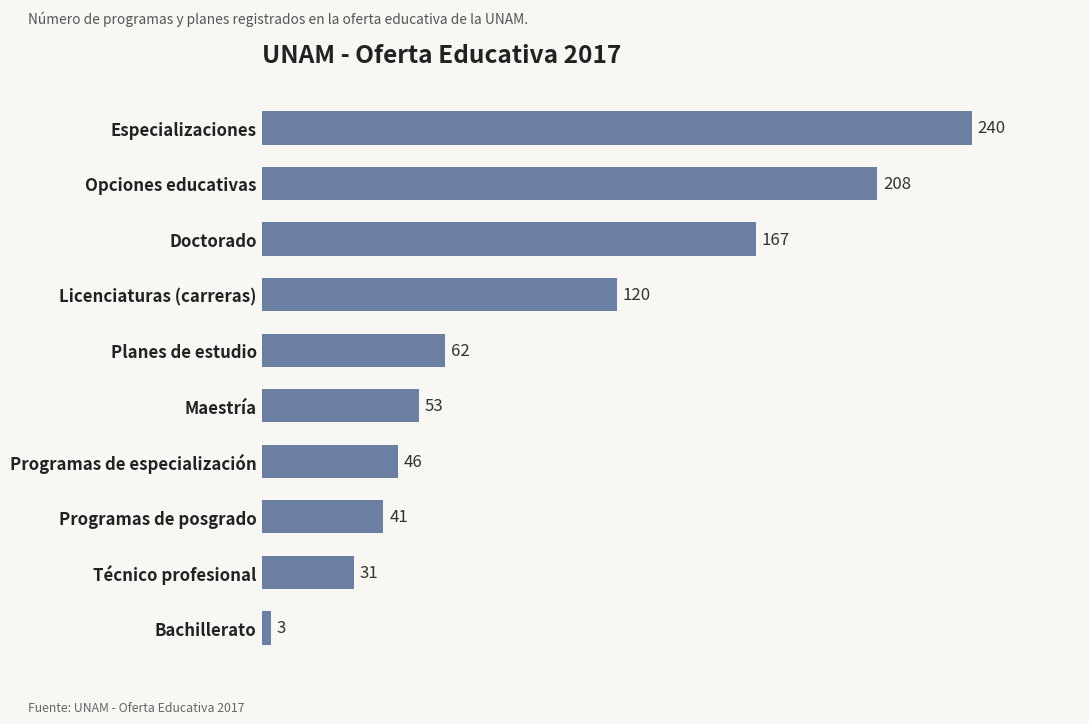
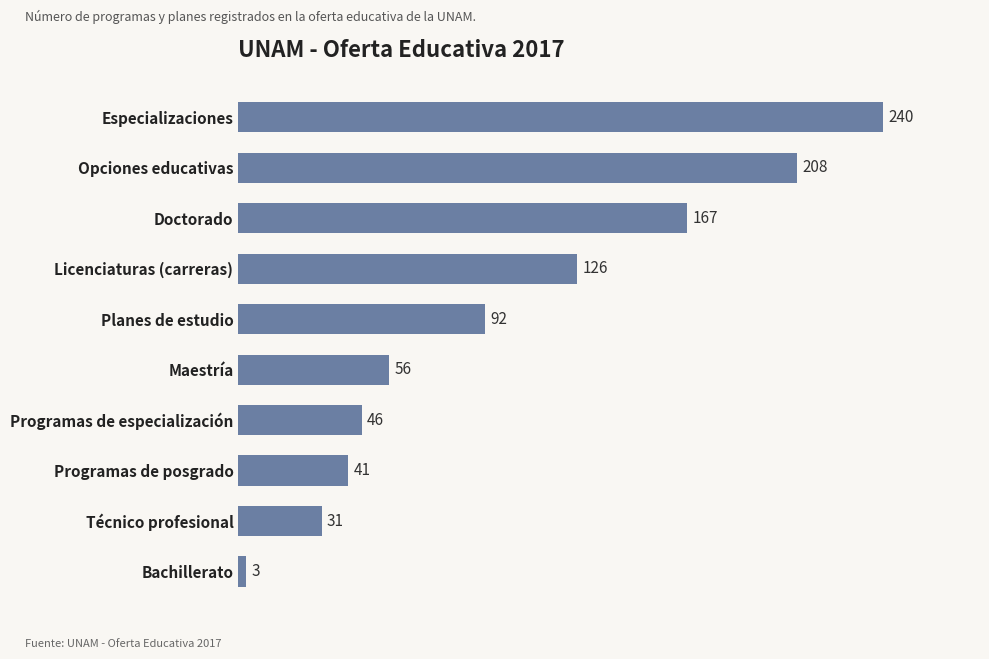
Licenciaturas (carreras): 120 -> 126
Planes de estudio: 62 -> 92
Maestría: 53 -> 56
